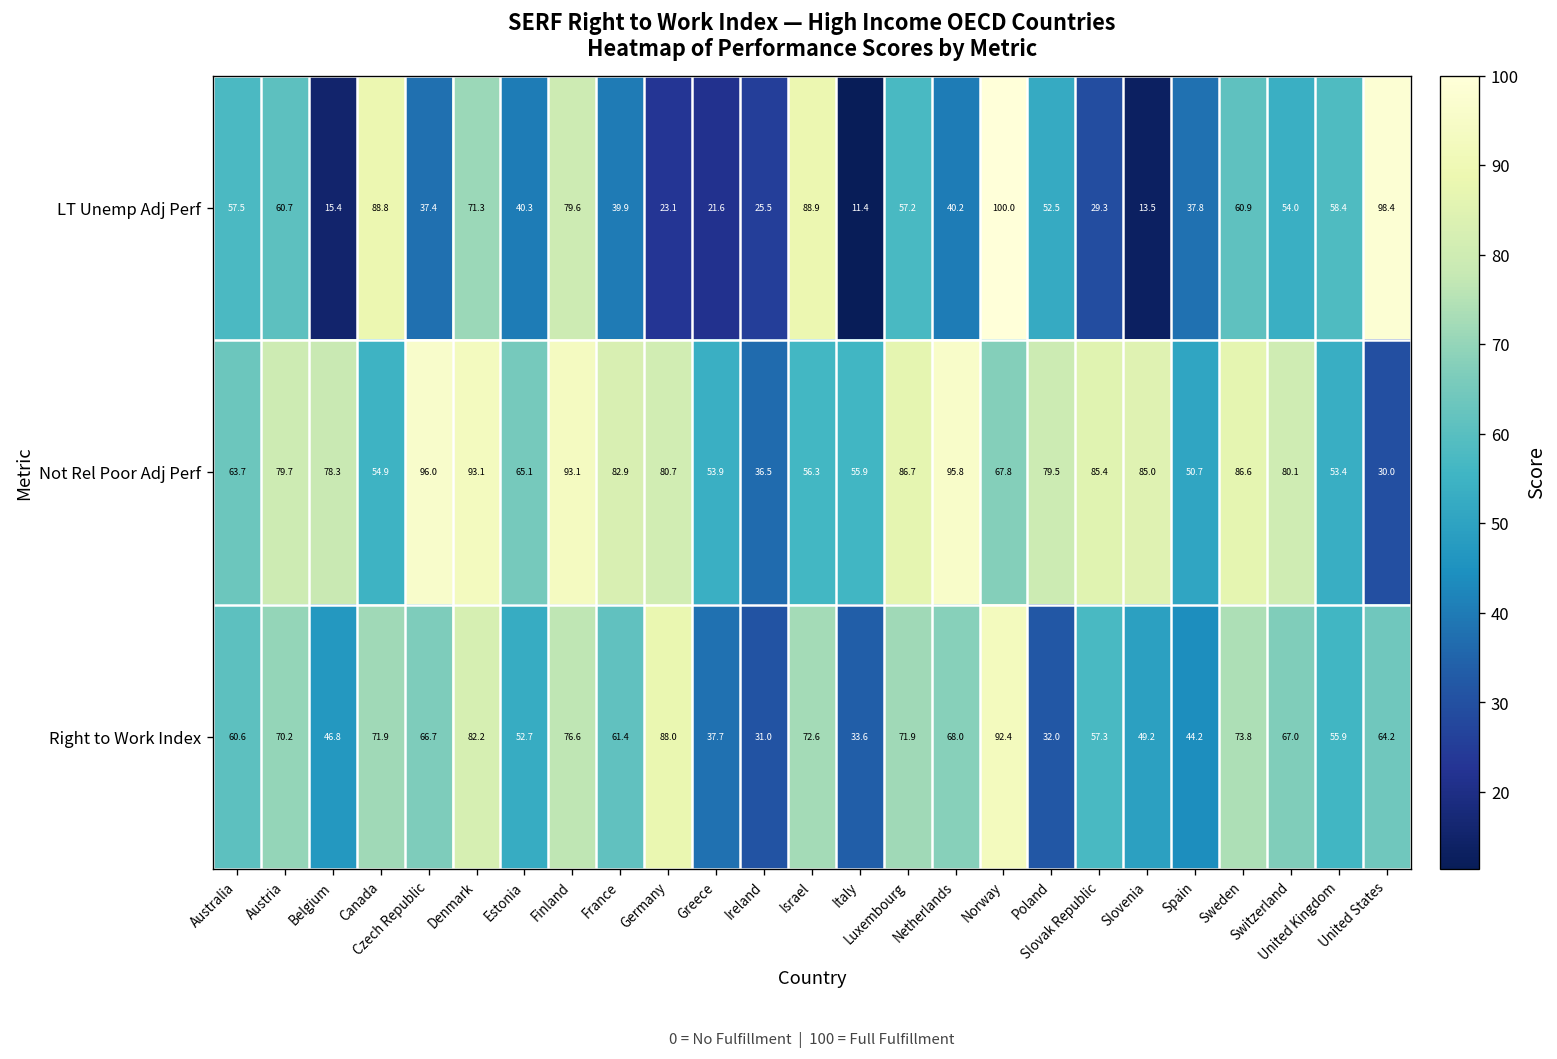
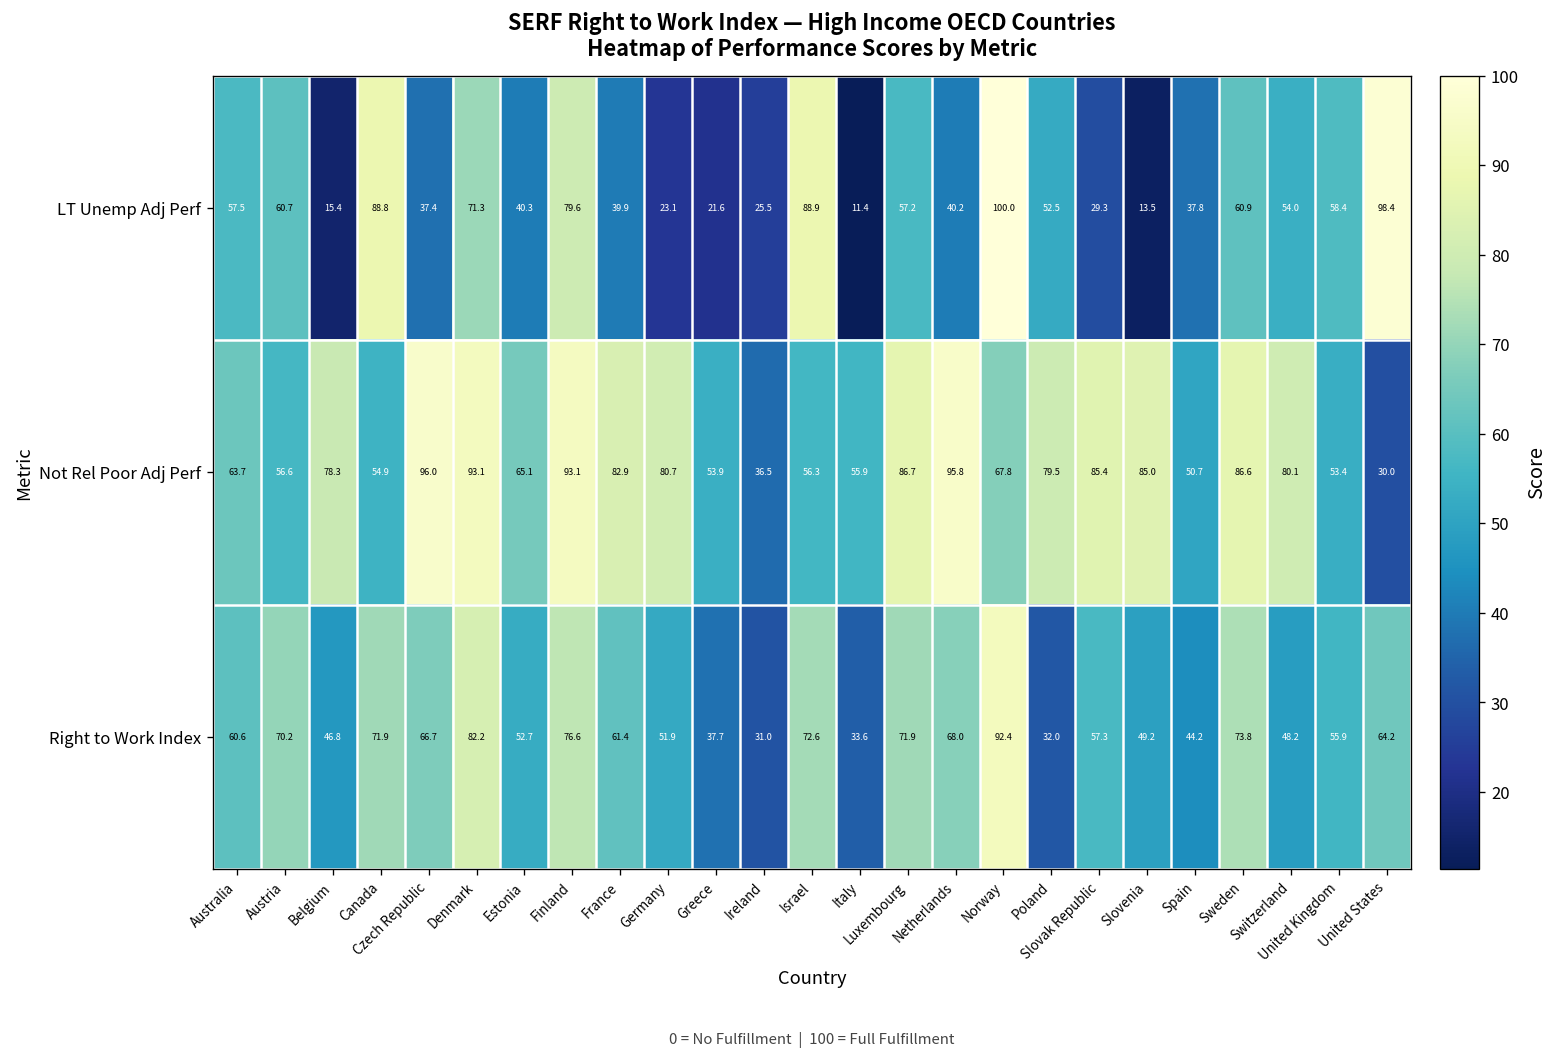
Not Rel Poor Adj Perf, Austria: 79.7 -> 56.6
Right to Work Index, Germany: 88.0 -> 51.9
Right to Work Index, Switzerland: 67.0 -> 48.2
